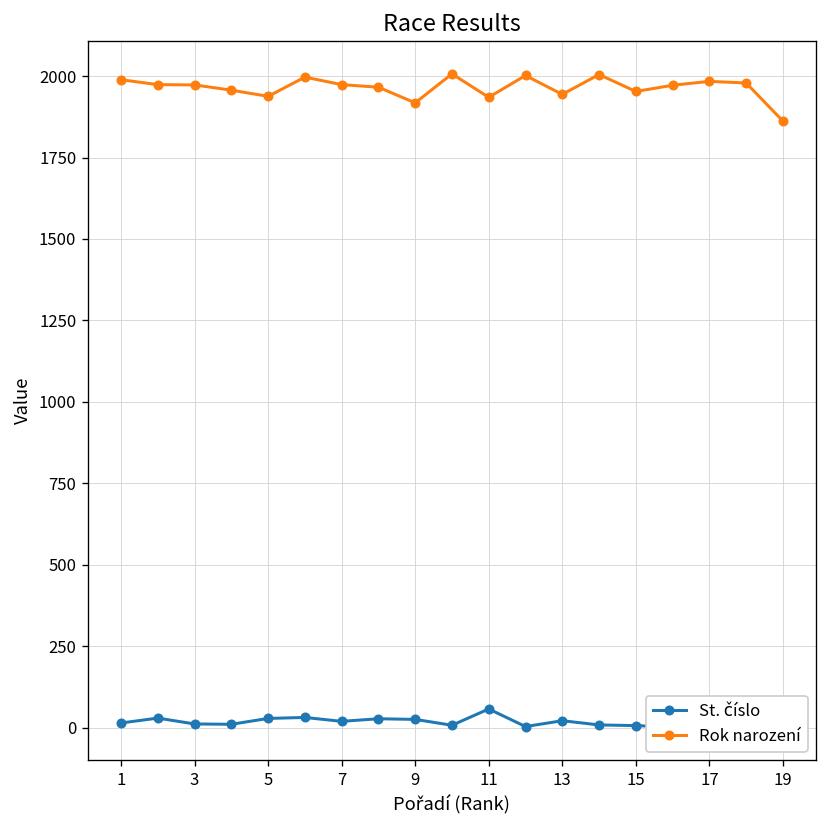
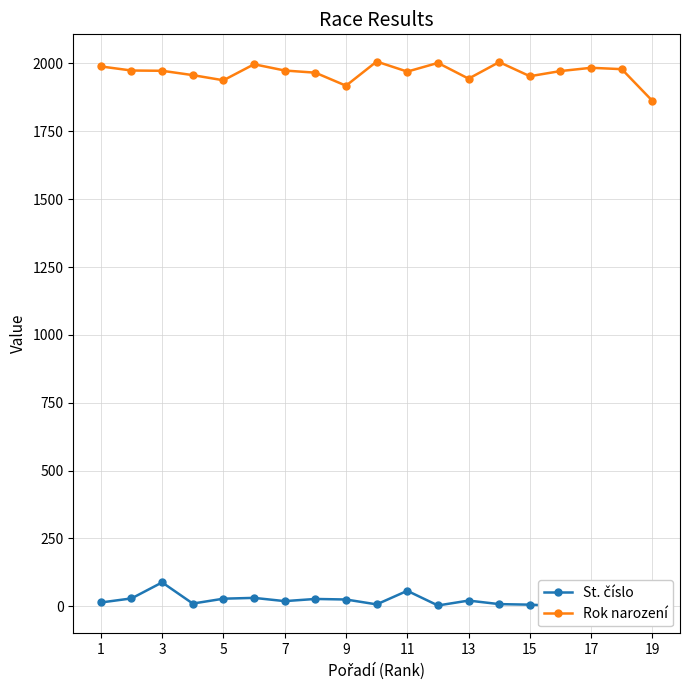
St. číslo, 3: 10 -> 90
Rok narození, 11: 1940 -> 1970
